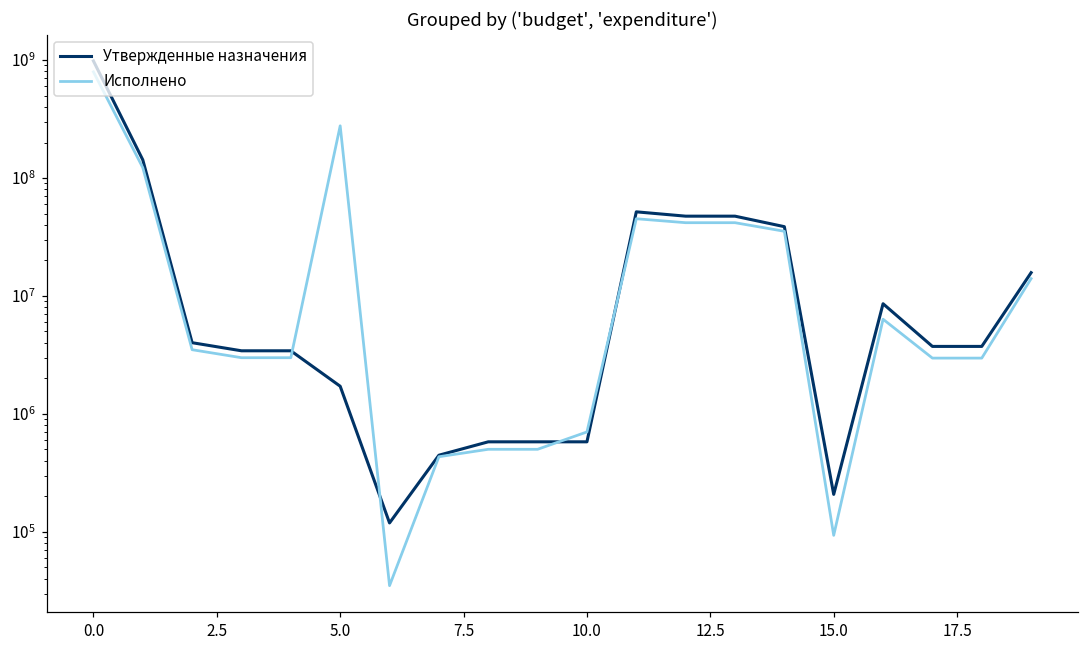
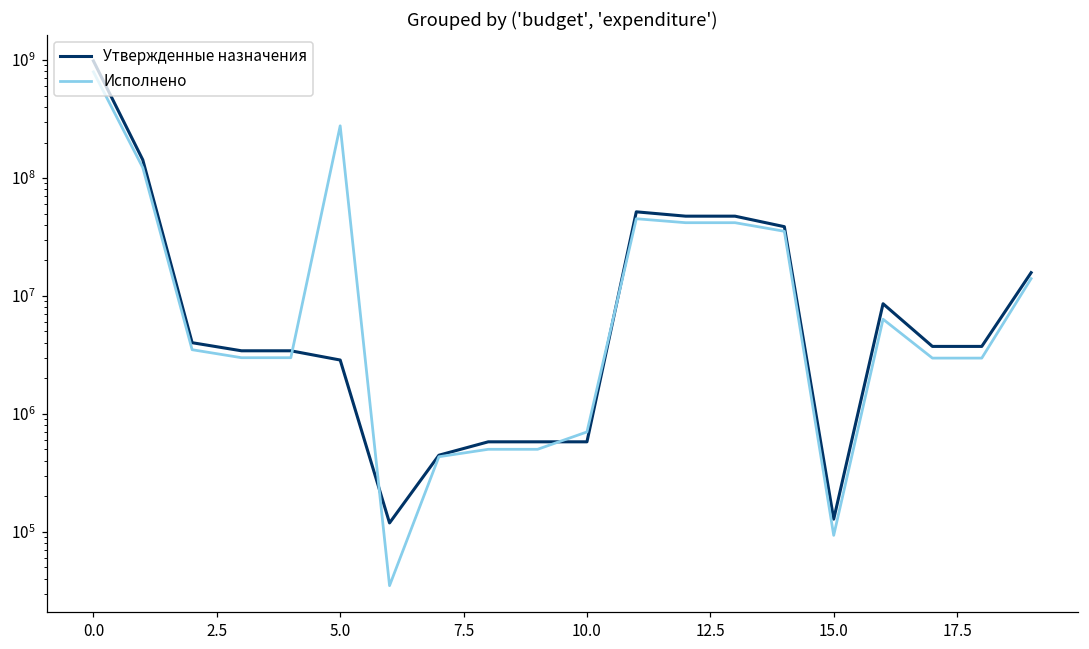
Утвержденные назначения, 5.0: 1700000 -> 2900000
Утвержденные назначения, 15.0: 210000 -> 130000
